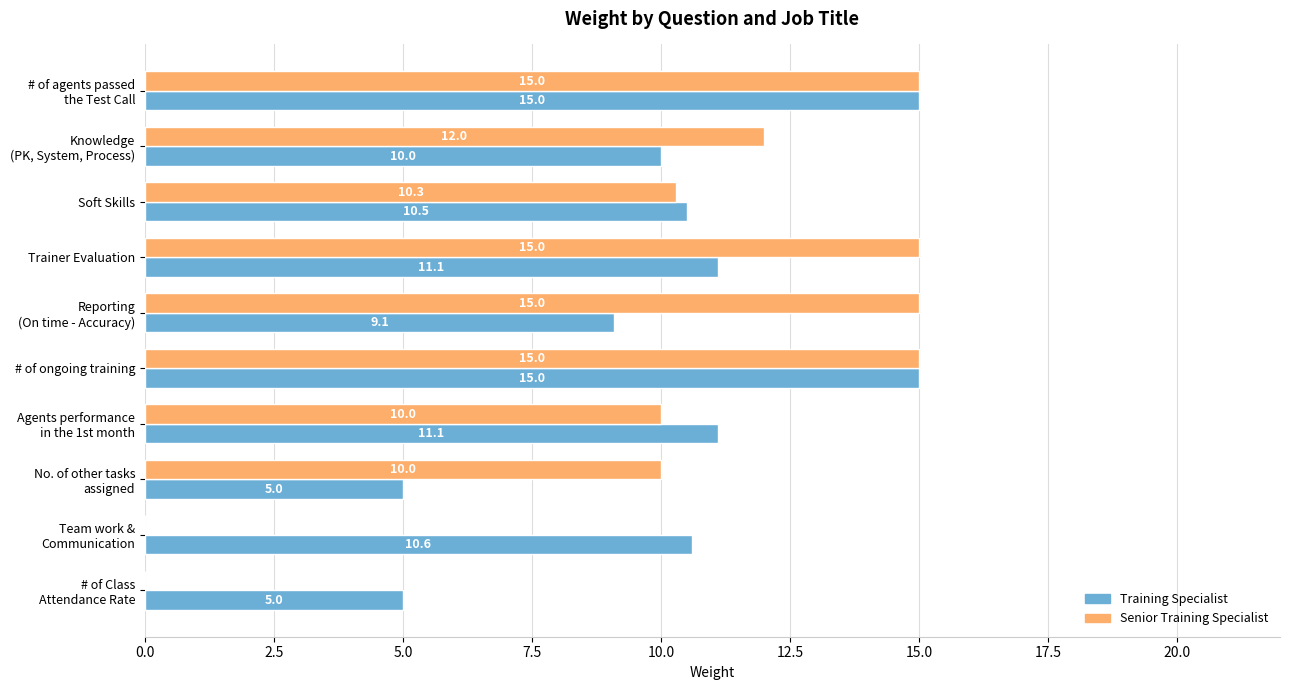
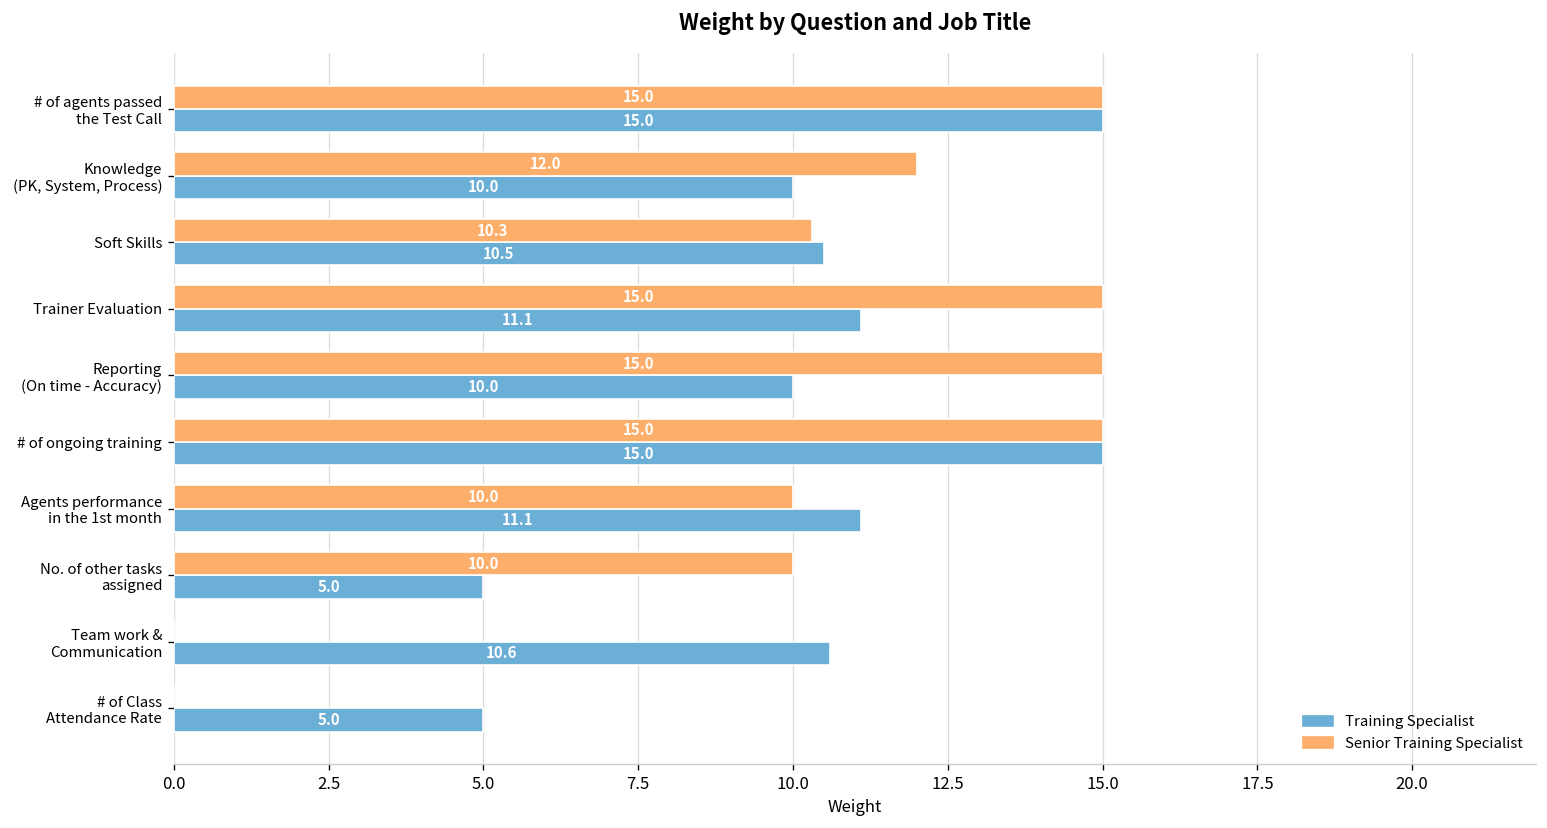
Training Specialist, Reporting (On time - Accuracy): 9.1 -> 10.0
